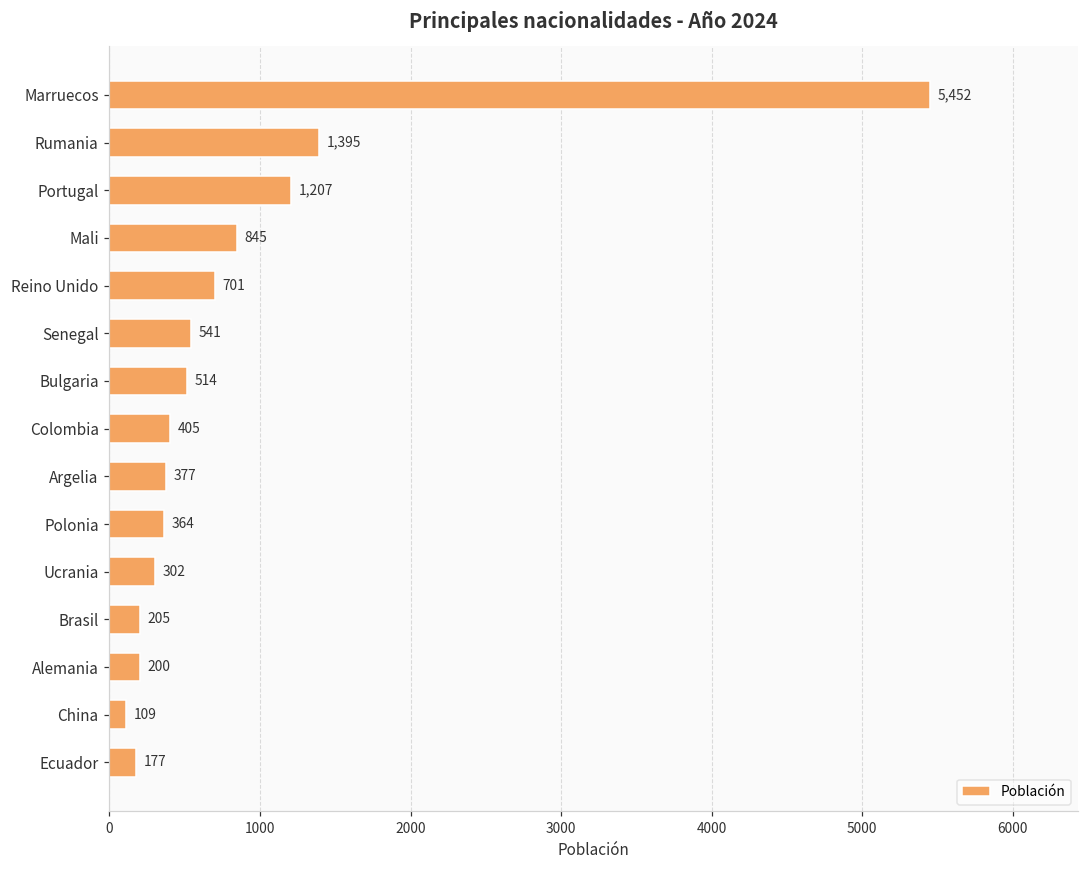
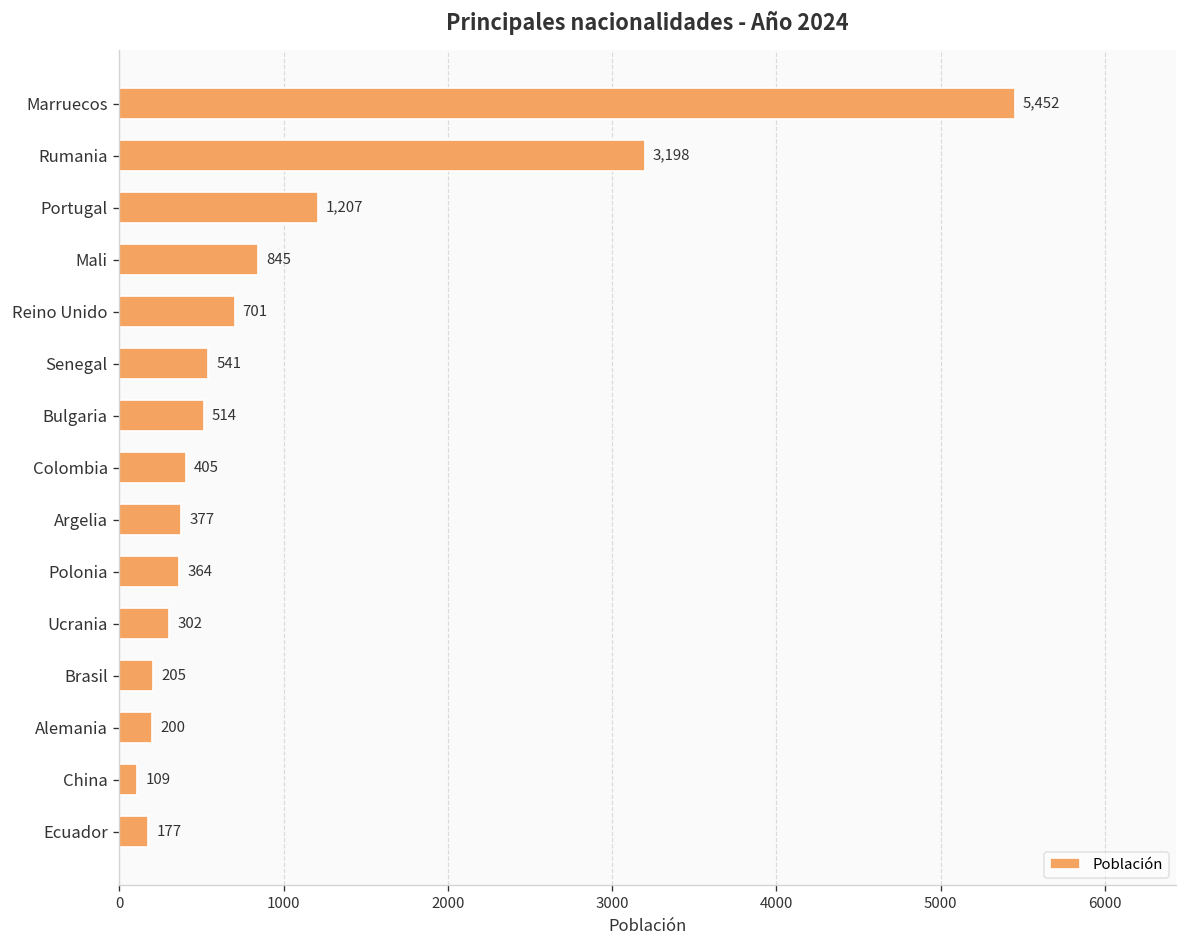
Rumania: 1,395 -> 3,198
